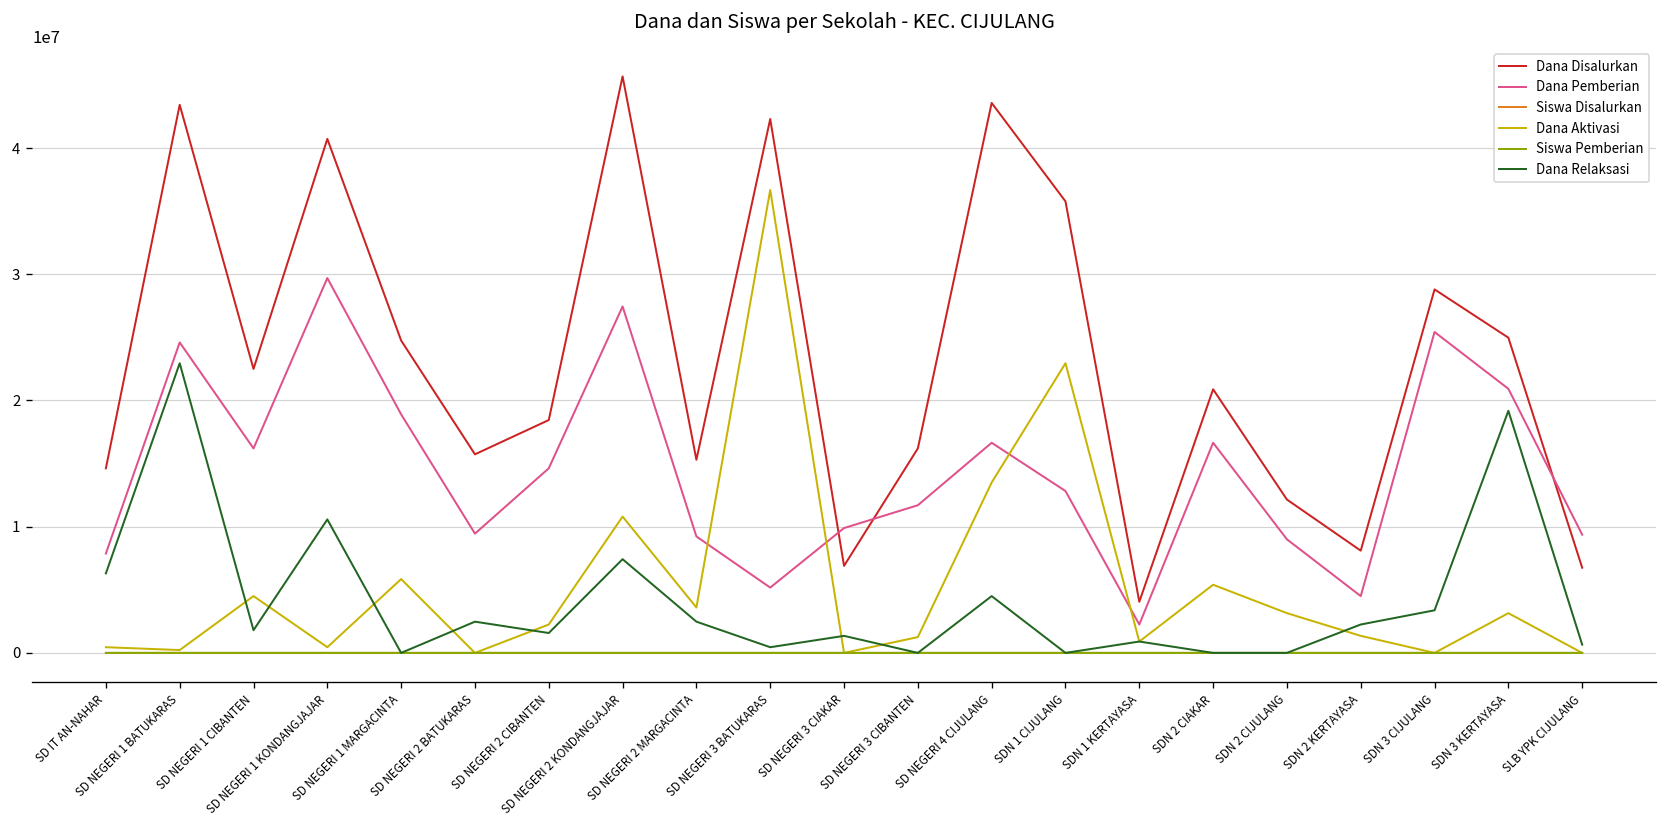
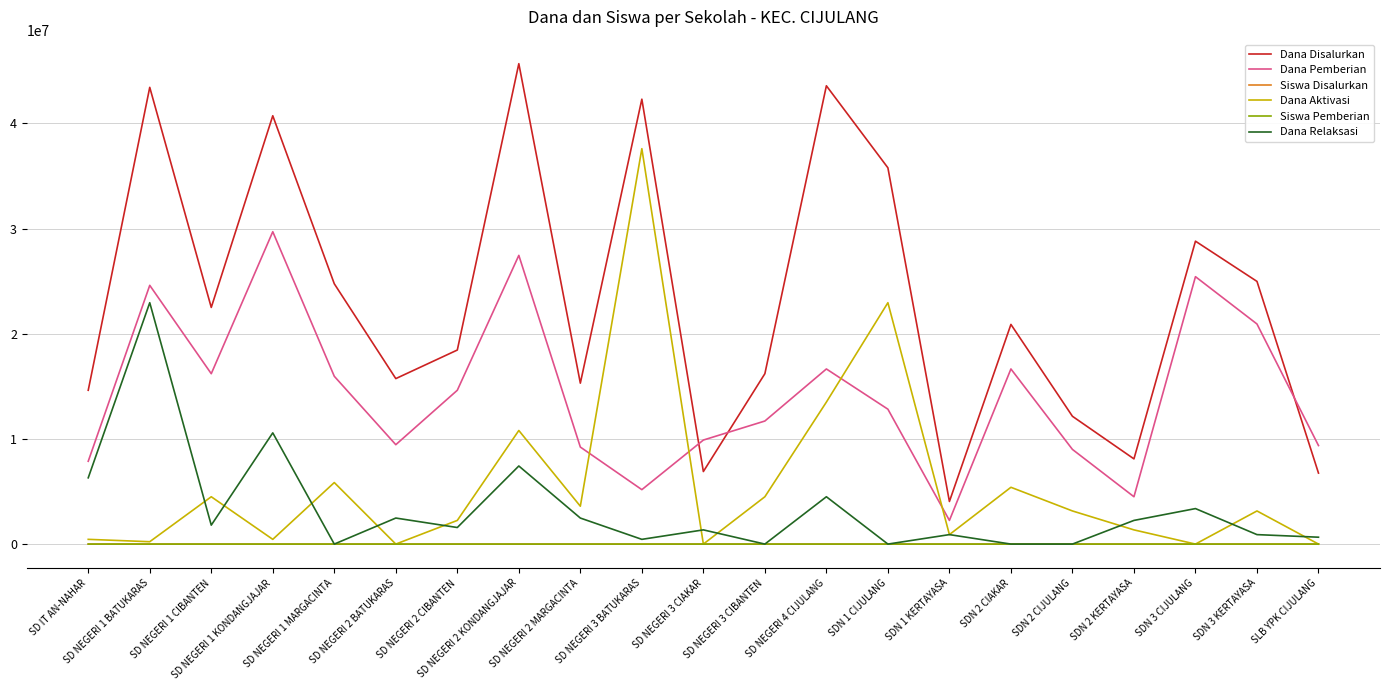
Dana Pemberian, SD NEGERI 1 MARGACINTA: 18900000 -> 16000000
Dana Aktivasi, SD NEGERI 3 BATUKARAS: 36700000 -> 37600000
Dana Aktivasi, SD NEGERI 3 CIBANTEN: 1300000 -> 4500000
Dana Relaksasi, SDN 3 KERTAYASA: 19200000 -> 900000
